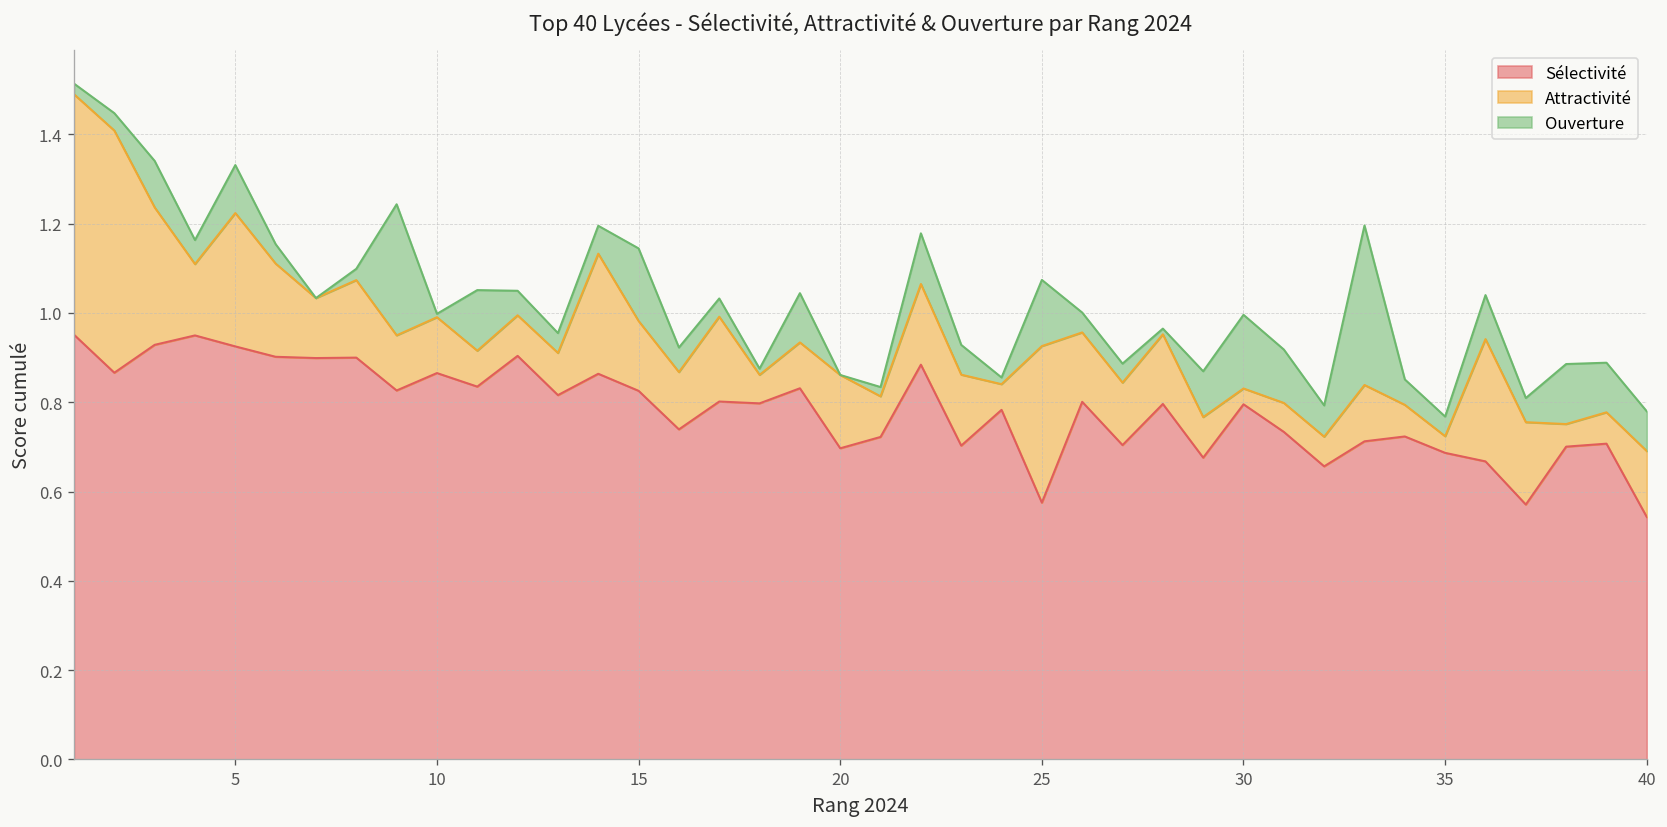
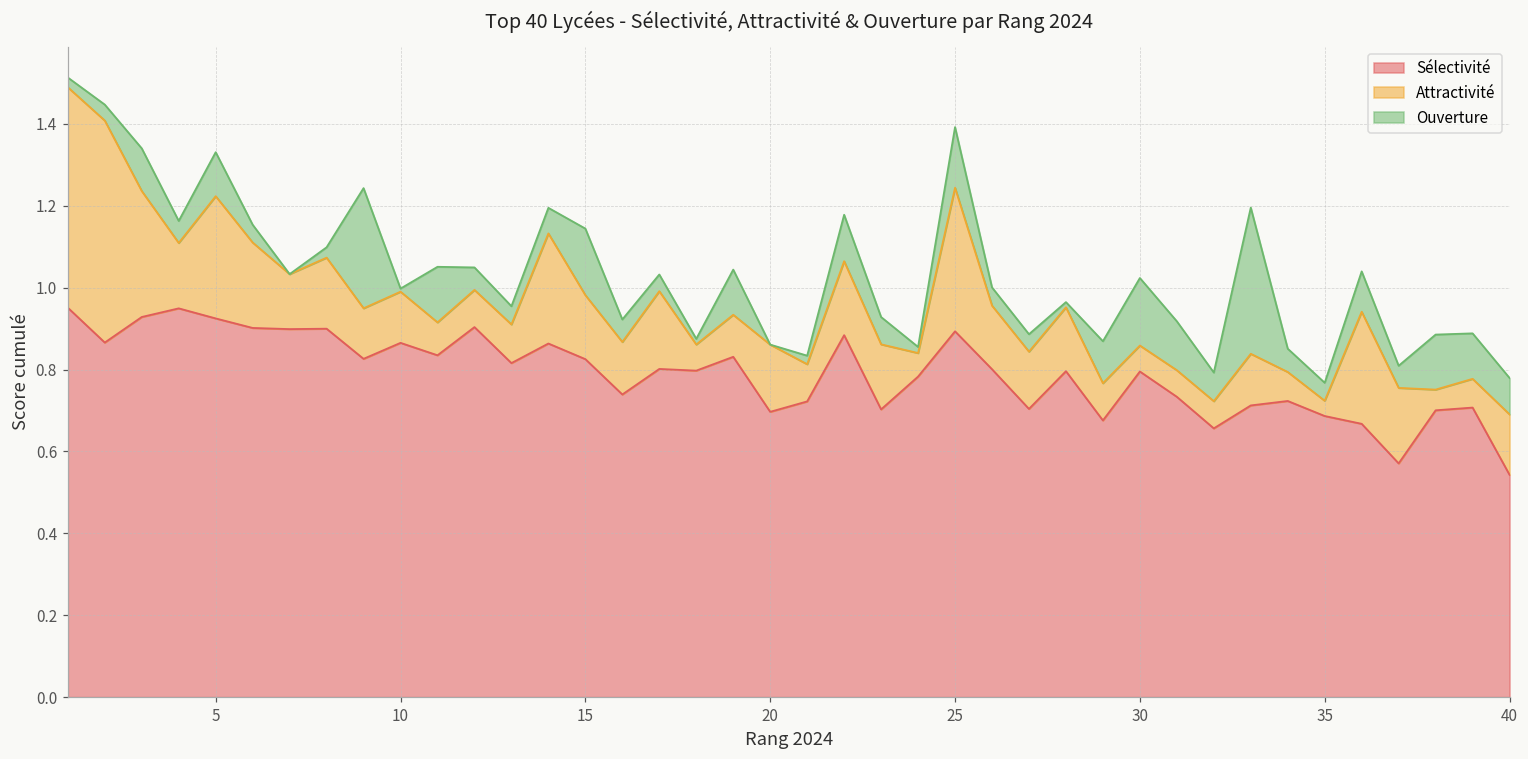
Sélectivité, 25: 0.58 -> 0.89
Attractivité, 30: 0.04 -> 0.06
